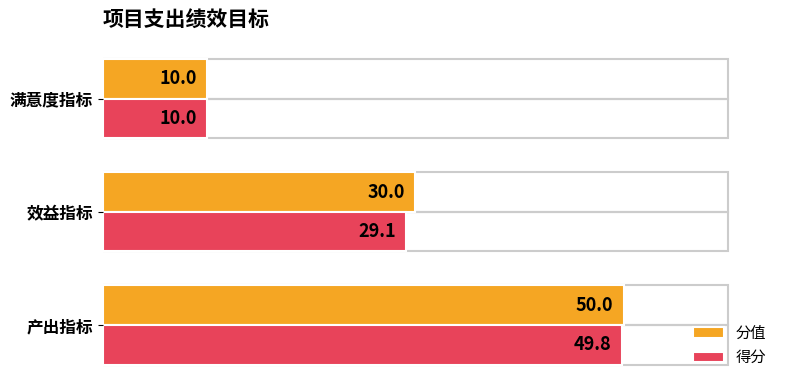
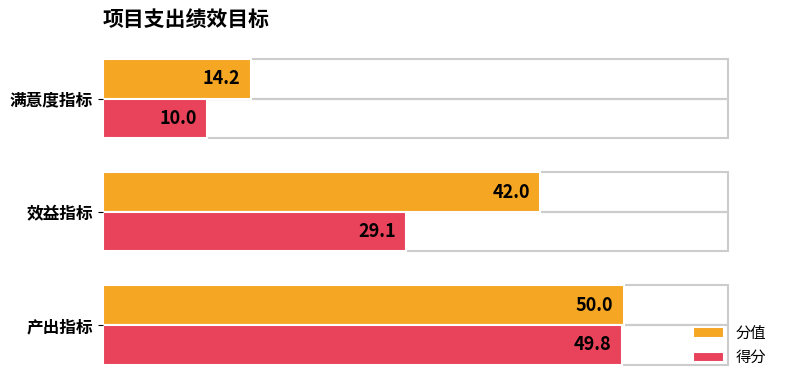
分值, 满意度指标: 10.0 -> 14.2
分值, 效益指标: 30.0 -> 42.0
